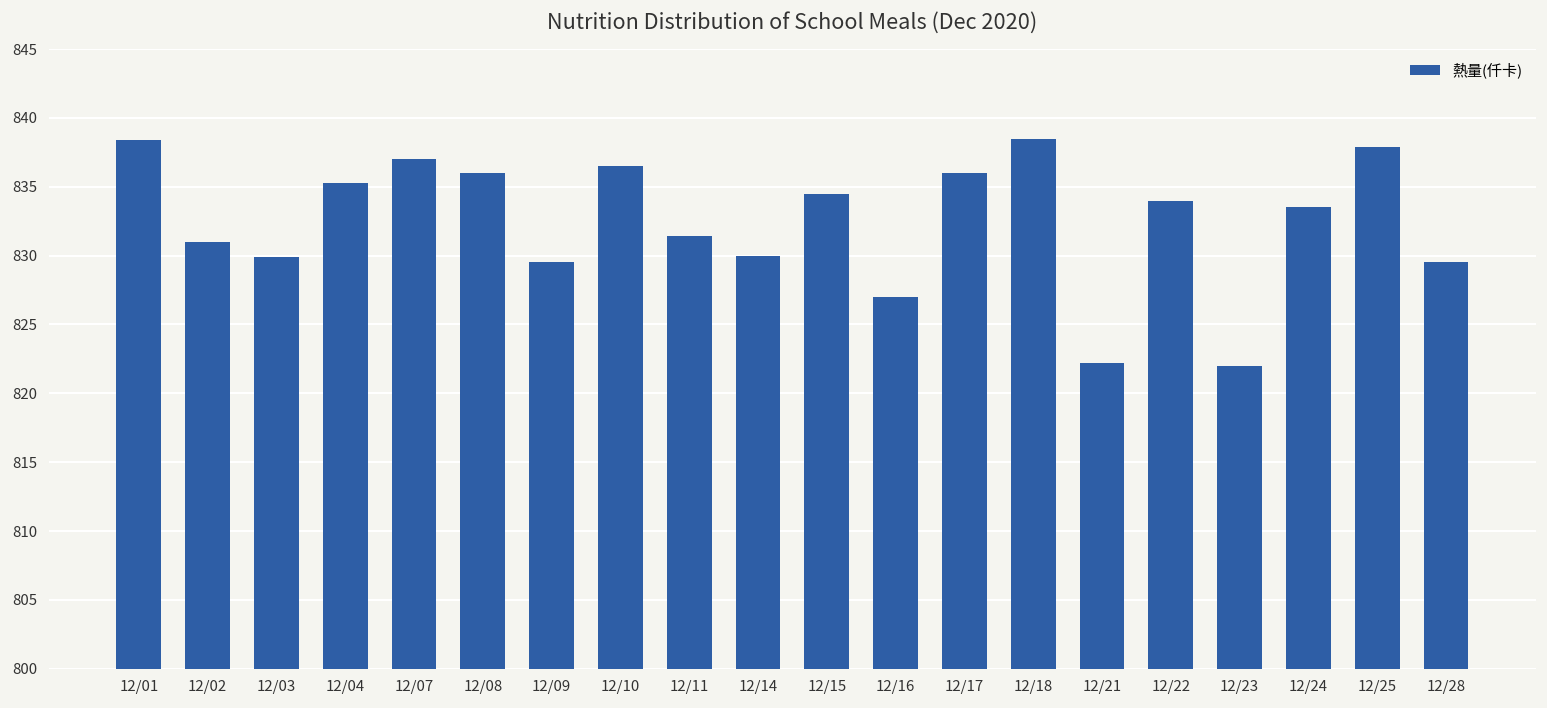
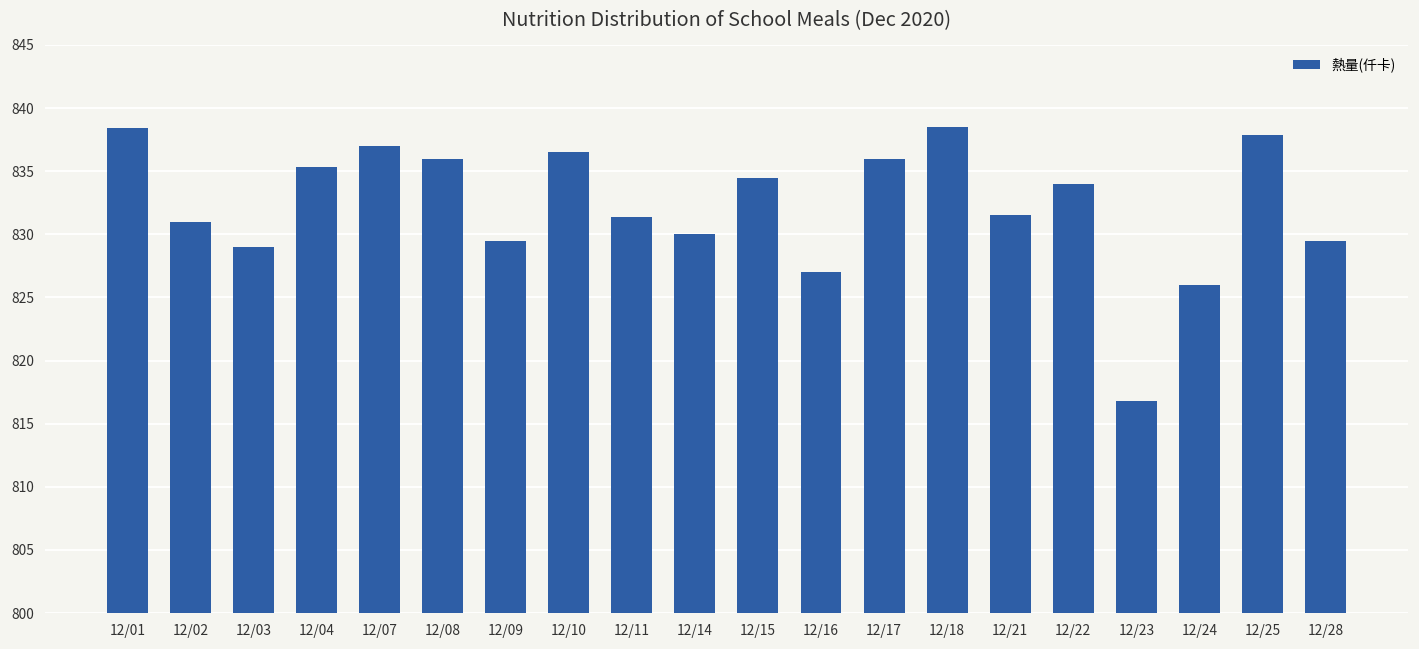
12/03: 829.9 -> 829.0
12/21: 822.2 -> 831.5
12/23: 822.0 -> 816.8
12/24: 833.5 -> 826.0
